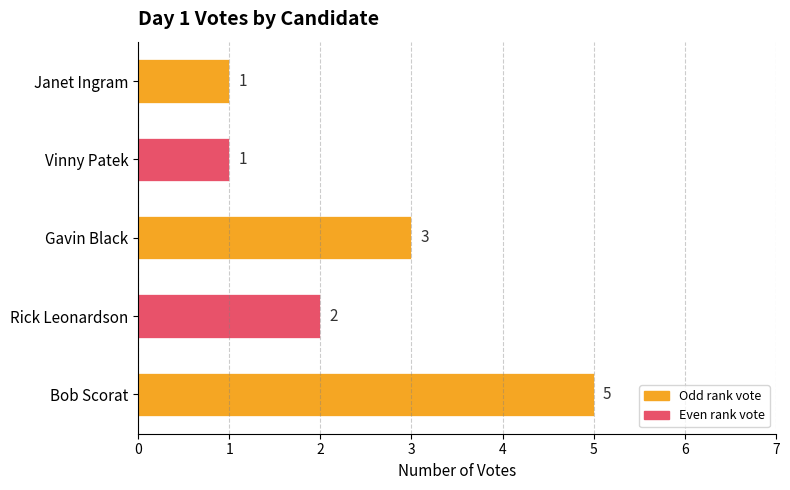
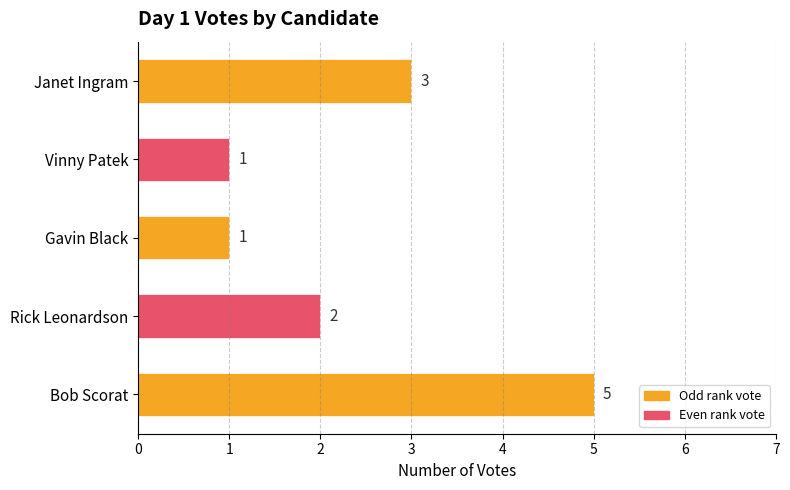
Janet Ingram: 1 -> 3
Gavin Black: 3 -> 1
